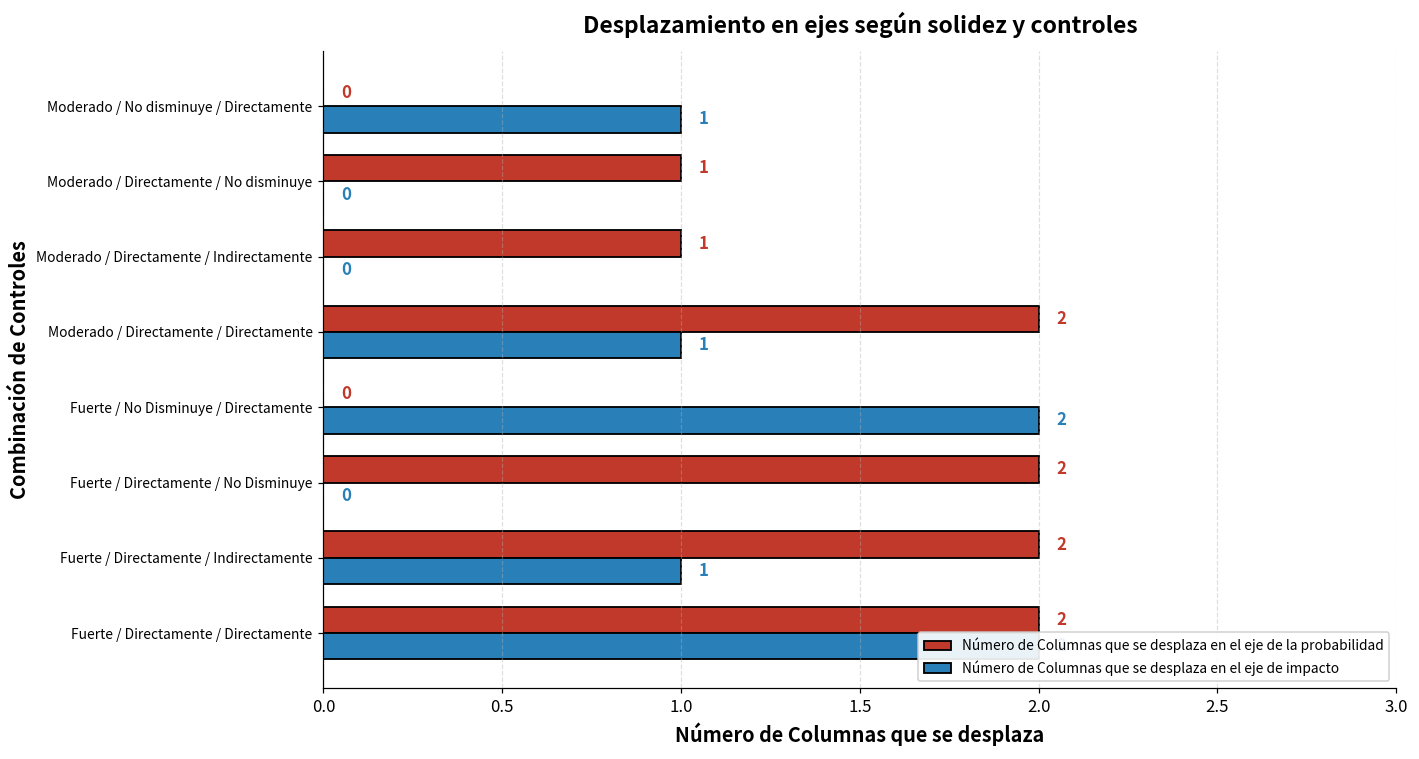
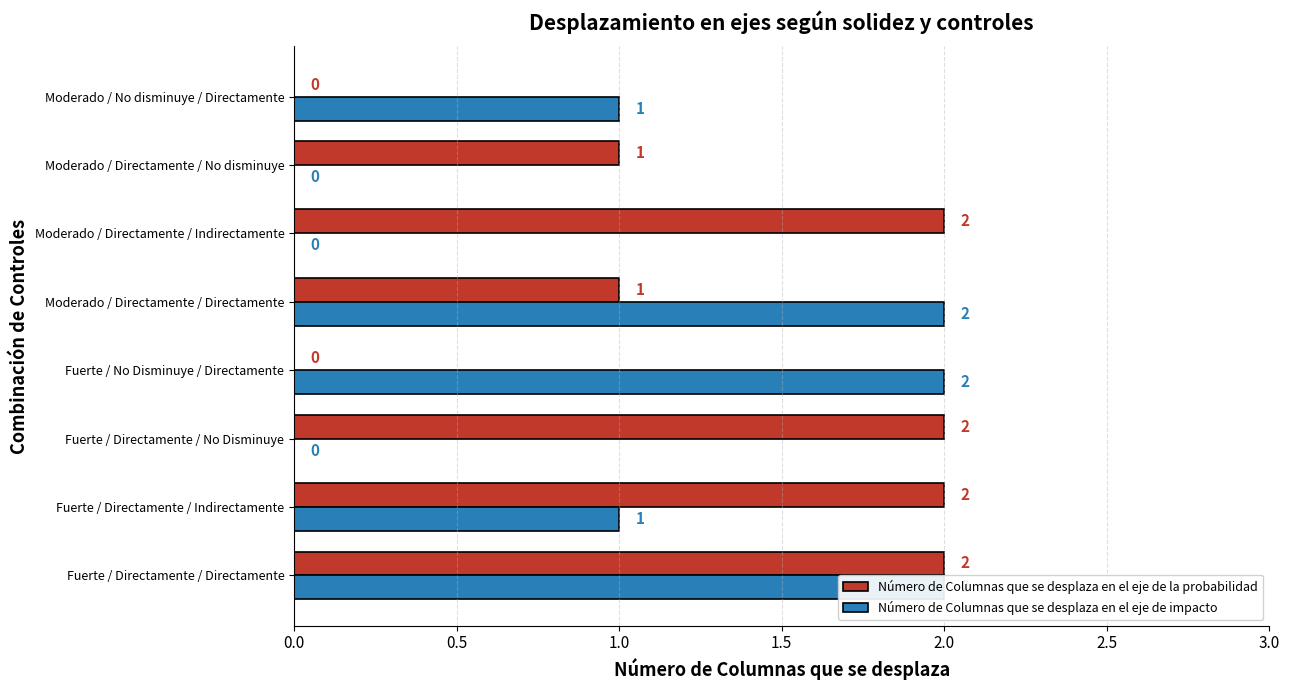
Número de Columnas que se desplaza en el eje de la probabilidad, Moderado / Directamente / Indirectamente: 1 -> 2
Número de Columnas que se desplaza en el eje de la probabilidad, Moderado / Directamente / Directamente: 2 -> 1
Número de Columnas que se desplaza en el eje de impacto, Moderado / Directamente / Directamente: 1 -> 2
